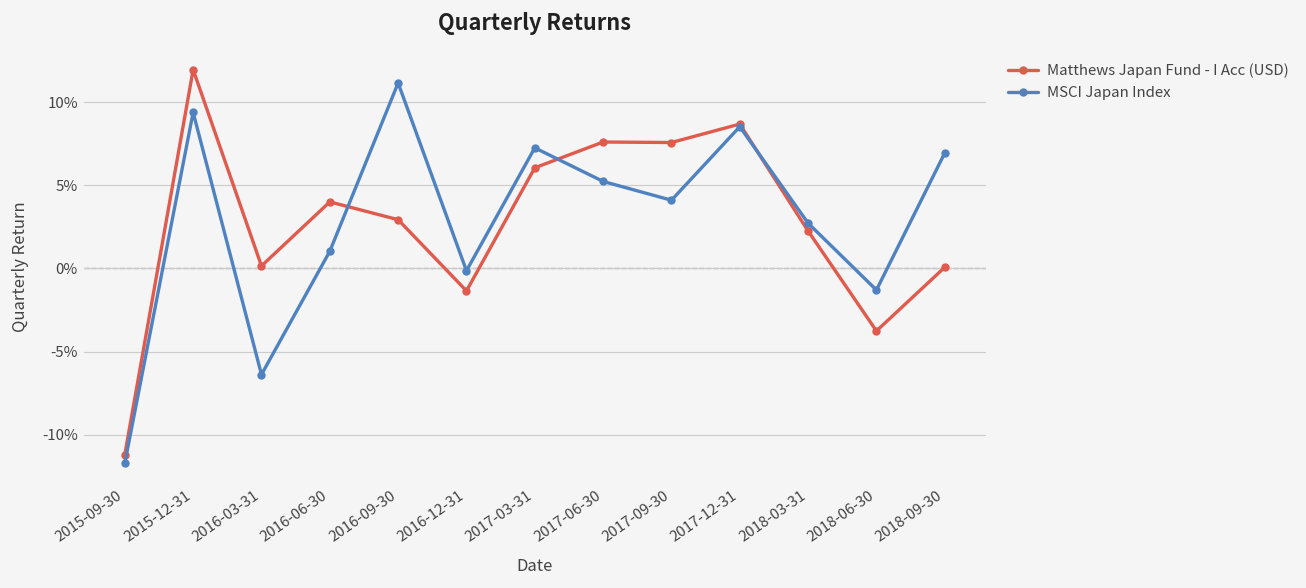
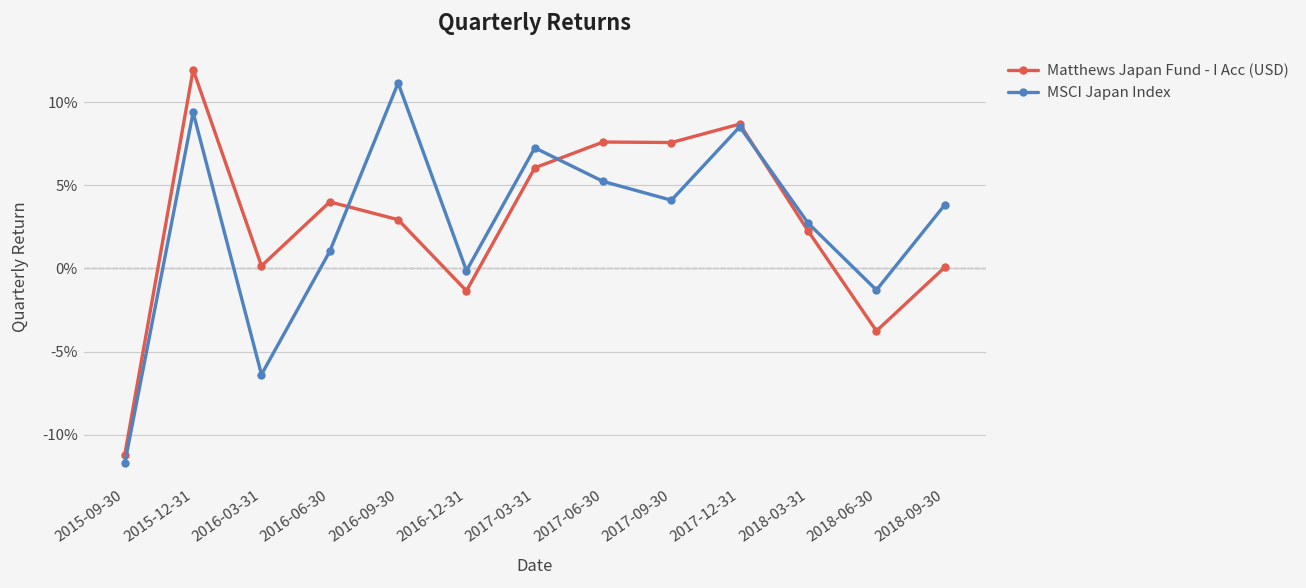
MSCI Japan Index, 2018-09-30: 6.9% -> 3.8%
